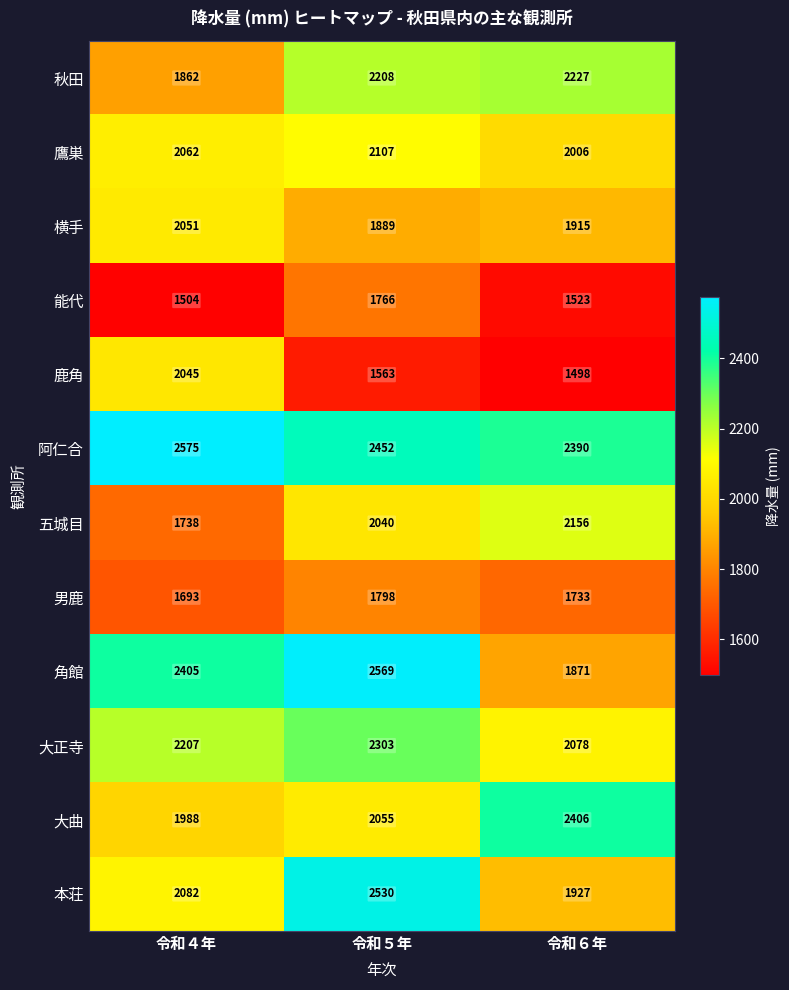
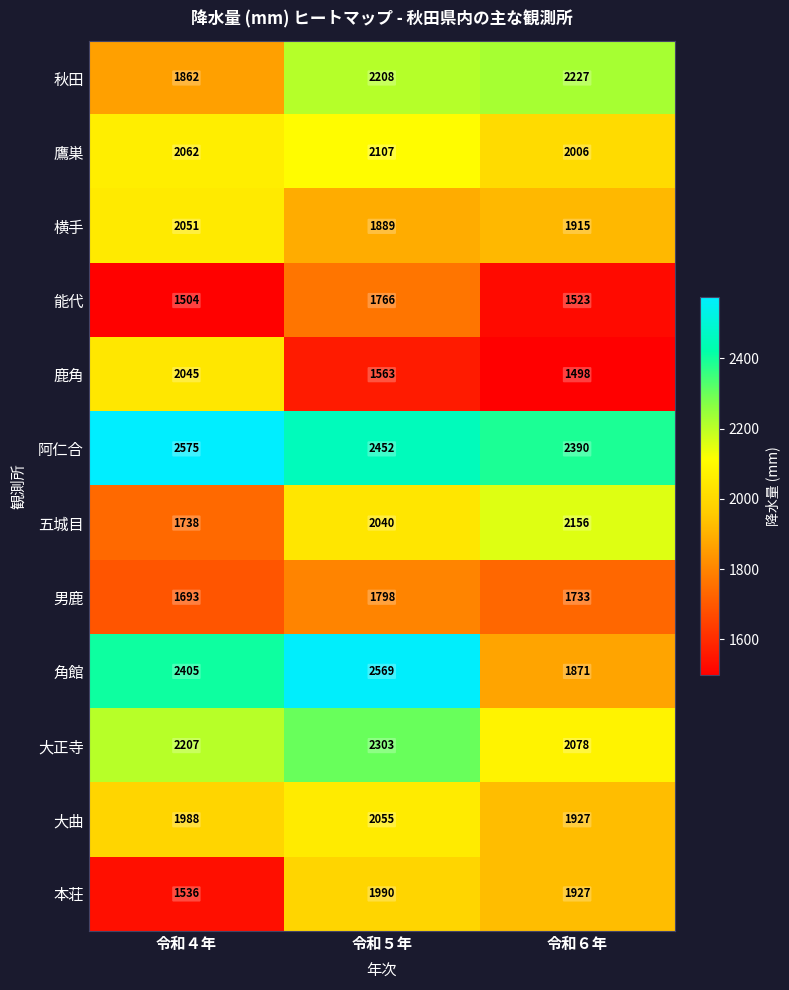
大曲, 令和６年: 2406 -> 1927
本荘, 令和４年: 2082 -> 1536
本荘, 令和５年: 2530 -> 1990
